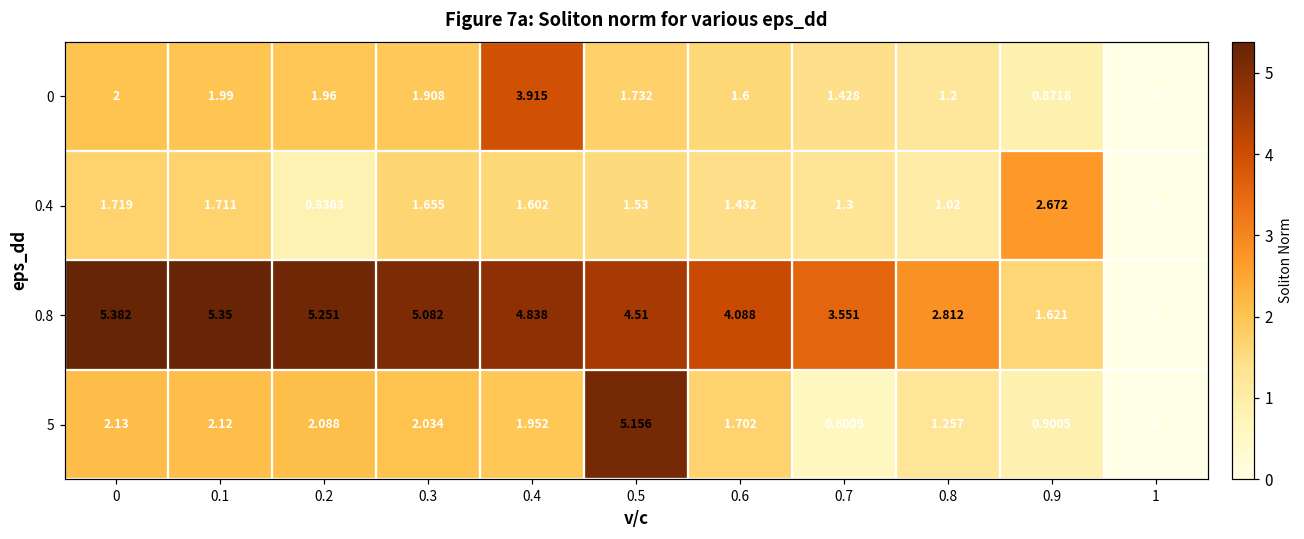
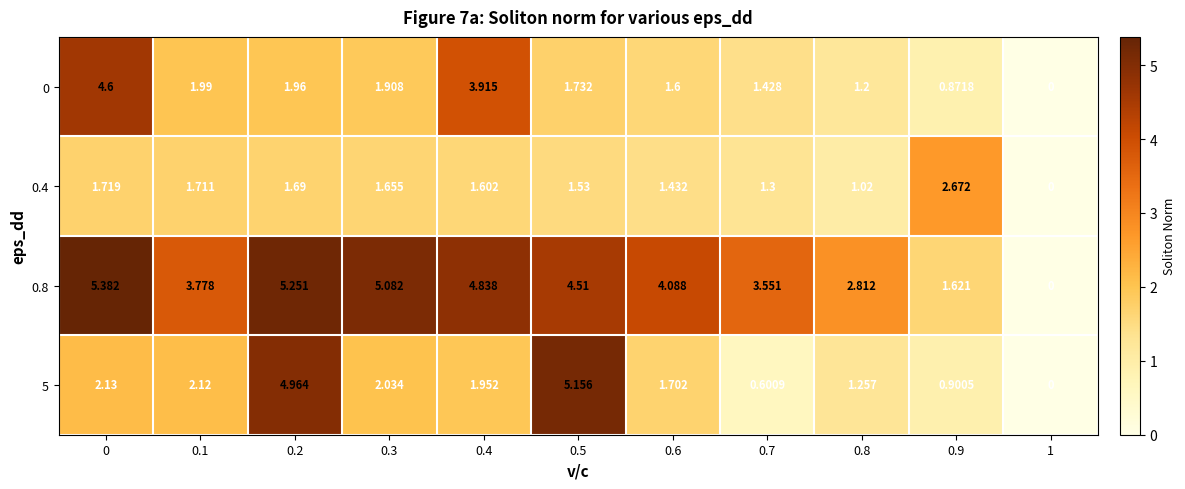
0, 0: 2 -> 4.6
0.4, 0.2: 0.8363 -> 1.69
0.8, 0.1: 5.35 -> 3.778
5, 0.2: 2.088 -> 4.964
